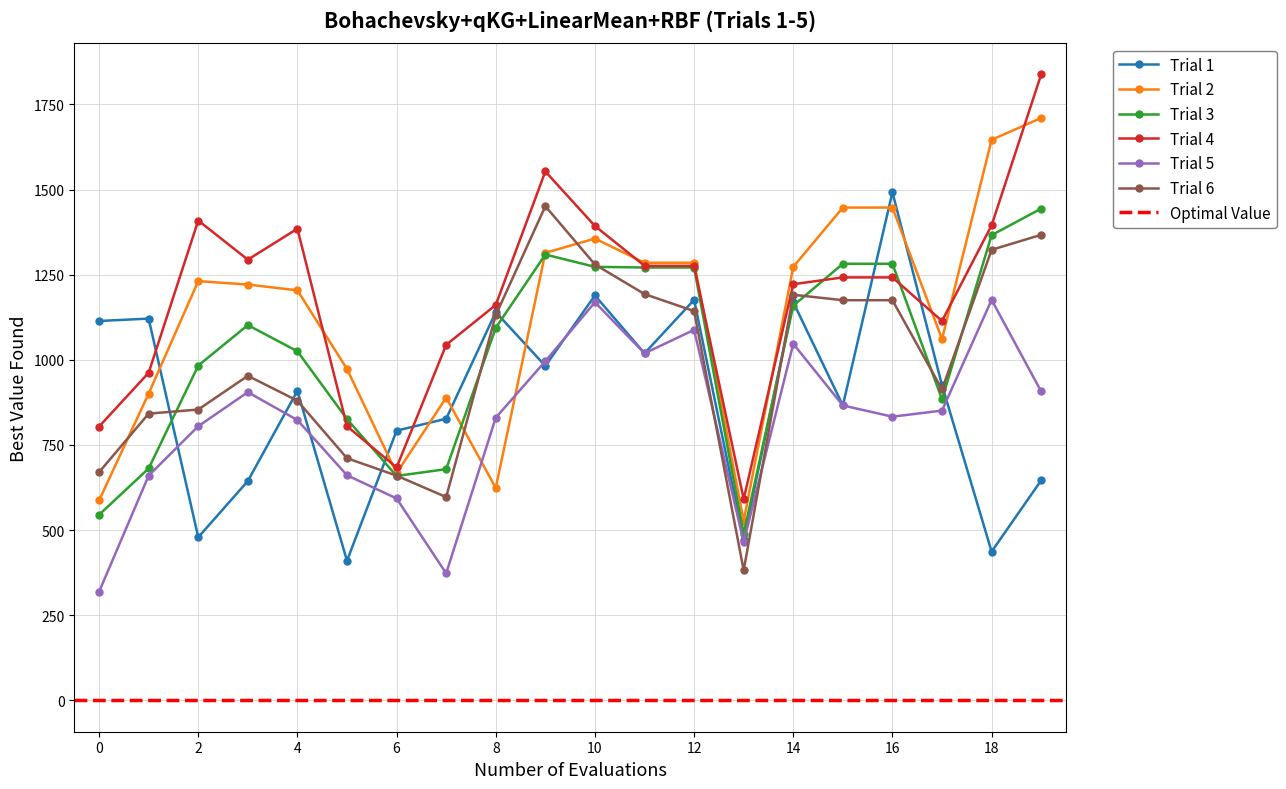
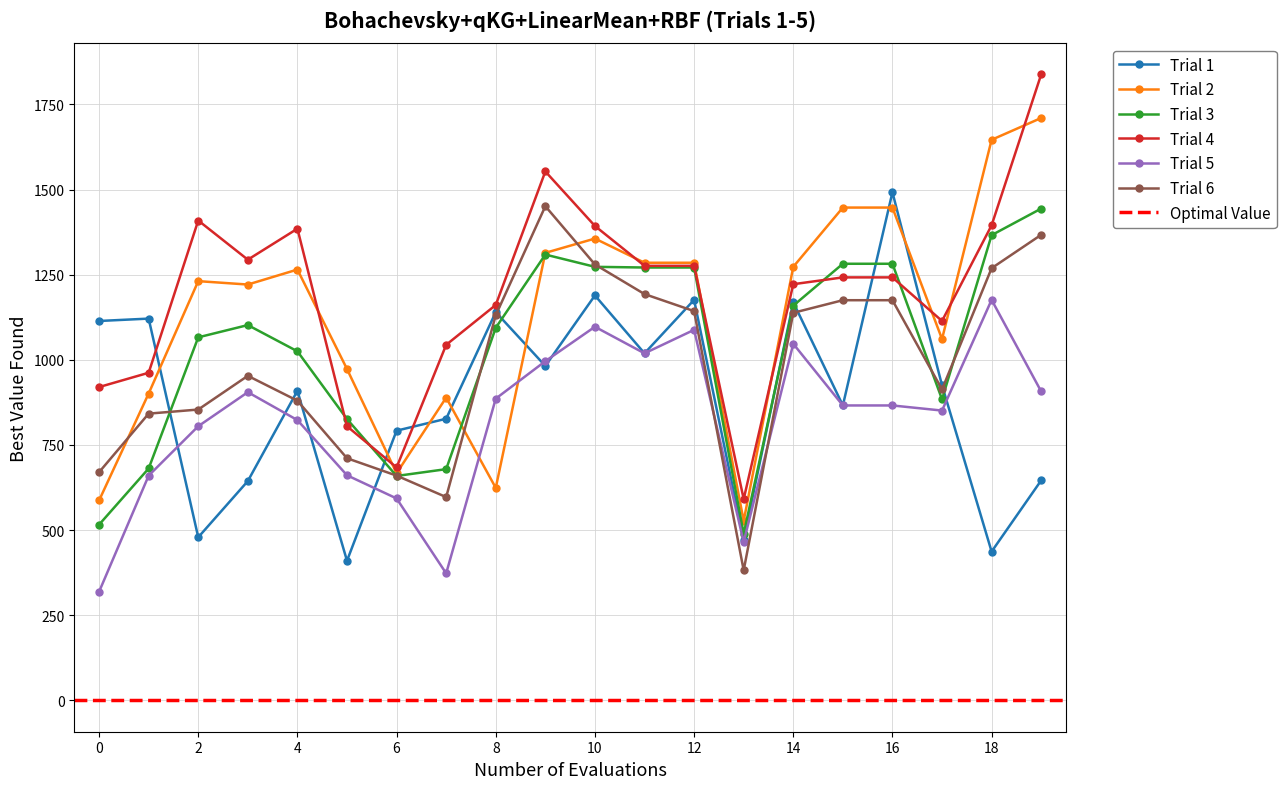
Trial 3, 0: 550 -> 520
Trial 4, 0: 800 -> 920
Trial 3, 2: 980 -> 1070
Trial 2, 4: 1200 -> 1270
Trial 5, 8: 830 -> 890
Trial 5, 10: 1170 -> 1100
Trial 6, 14: 1190 -> 1140
Trial 5, 16: 830 -> 870
Trial 6, 18: 1320 -> 1270
